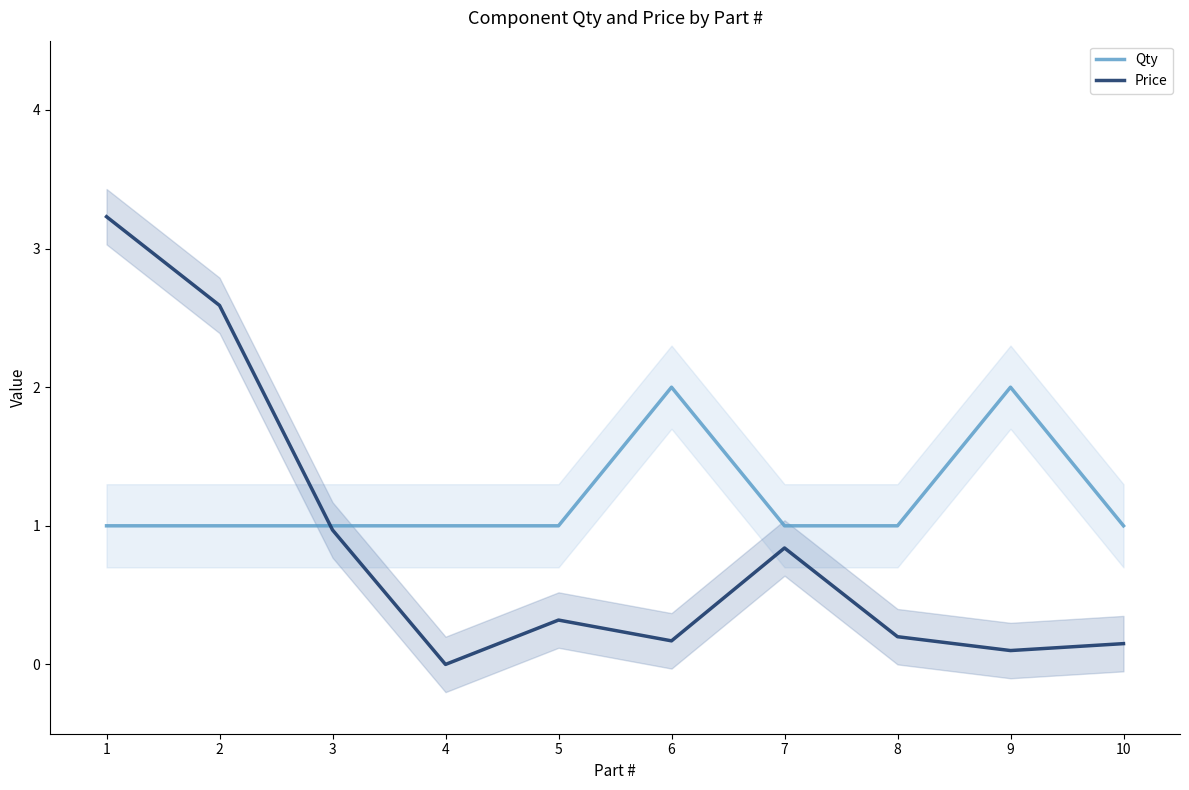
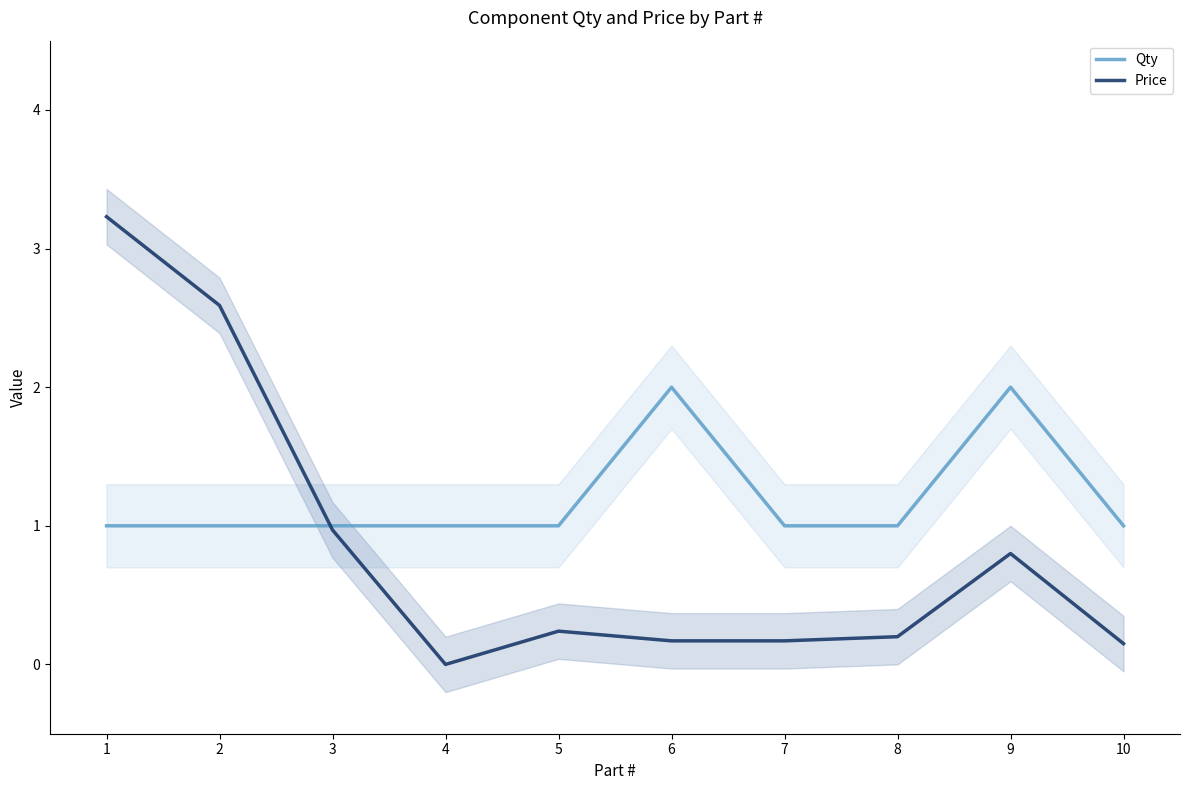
Price, 5: 0.32 -> 0.24
Price, 7: 0.84 -> 0.17
Price, 9: 0.1 -> 0.8
